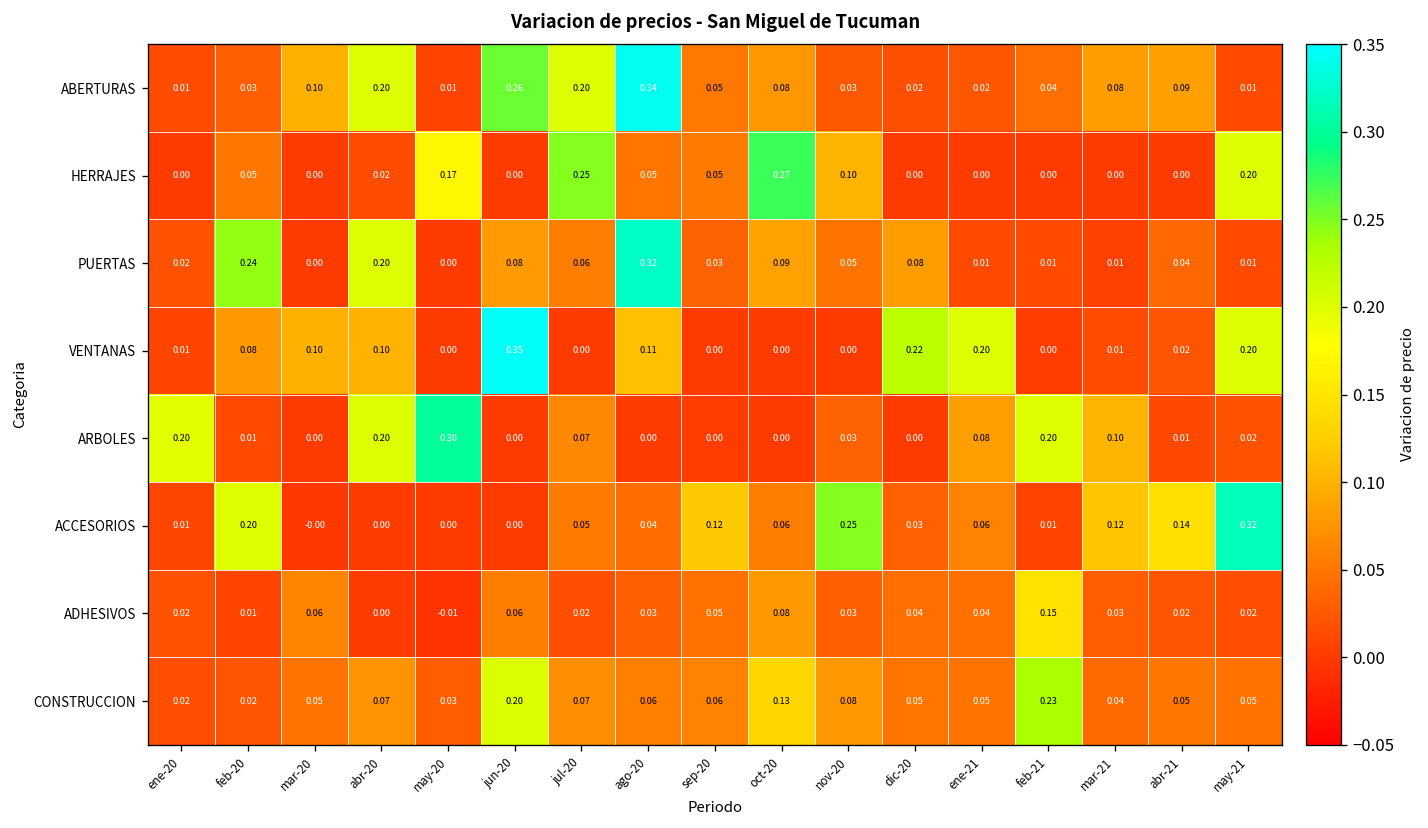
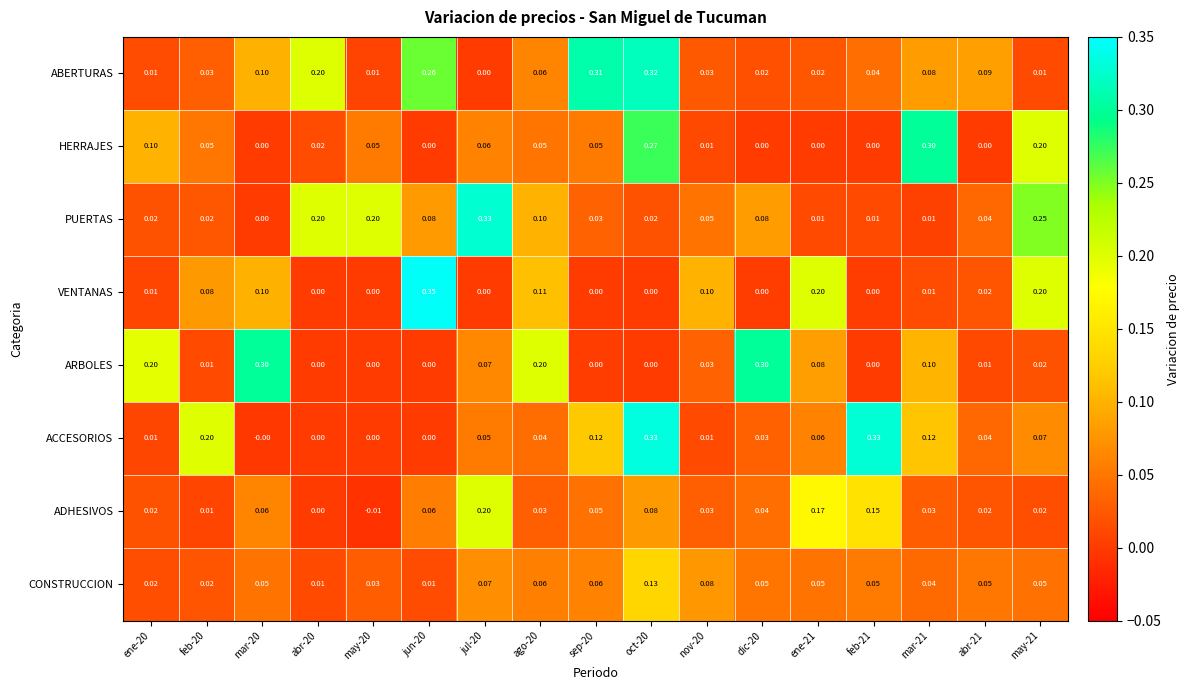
ABERTURAS, jul-20: 0.20 -> 0.00
ABERTURAS, ago-20: 0.34 -> 0.06
ABERTURAS, sep-20: 0.05 -> 0.31
ABERTURAS, oct-20: 0.08 -> 0.32
HERRAJES, ene-20: 0.00 -> 0.10
HERRAJES, may-20: 0.17 -> 0.05
HERRAJES, jul-20: 0.25 -> 0.06
HERRAJES, nov-20: 0.10 -> 0.01
HERRAJES, mar-21: 0.00 -> 0.30
PUERTAS, feb-20: 0.24 -> 0.02
PUERTAS, may-20: 0.00 -> 0.20
PUERTAS, jul-20: 0.06 -> 0.33
PUERTAS, ago-20: 0.32 -> 0.10
PUERTAS, oct-20: 0.09 -> 0.02
PUERTAS, may-21: 0.01 -> 0.25
VENTANAS, abr-20: 0.10 -> 0.00
VENTANAS, nov-20: 0.00 -> 0.10
VENTANAS, dic-20: 0.22 -> 0.00
ARBOLES, mar-20: 0.00 -> 0.30
ARBOLES, abr-20: 0.20 -> 0.00
ARBOLES, may-20: 0.30 -> 0.00
ARBOLES, ago-20: 0.00 -> 0.20
ARBOLES, dic-20: 0.00 -> 0.30
ARBOLES, feb-21: 0.20 -> 0.00
ACCESORIOS, oct-20: 0.06 -> 0.33
ACCESORIOS, nov-20: 0.25 -> 0.01
ACCESORIOS, feb-21: 0.01 -> 0.33
ACCESORIOS, abr-21: 0.14 -> 0.04
ACCESORIOS, may-21: 0.32 -> 0.07
ADHESIVOS, jul-20: 0.02 -> 0.20
ADHESIVOS, ene-21: 0.04 -> 0.17
CONSTRUCCION, abr-20: 0.07 -> 0.01
CONSTRUCCION, jun-20: 0.20 -> 0.01
CONSTRUCCION, feb-21: 0.23 -> 0.05
